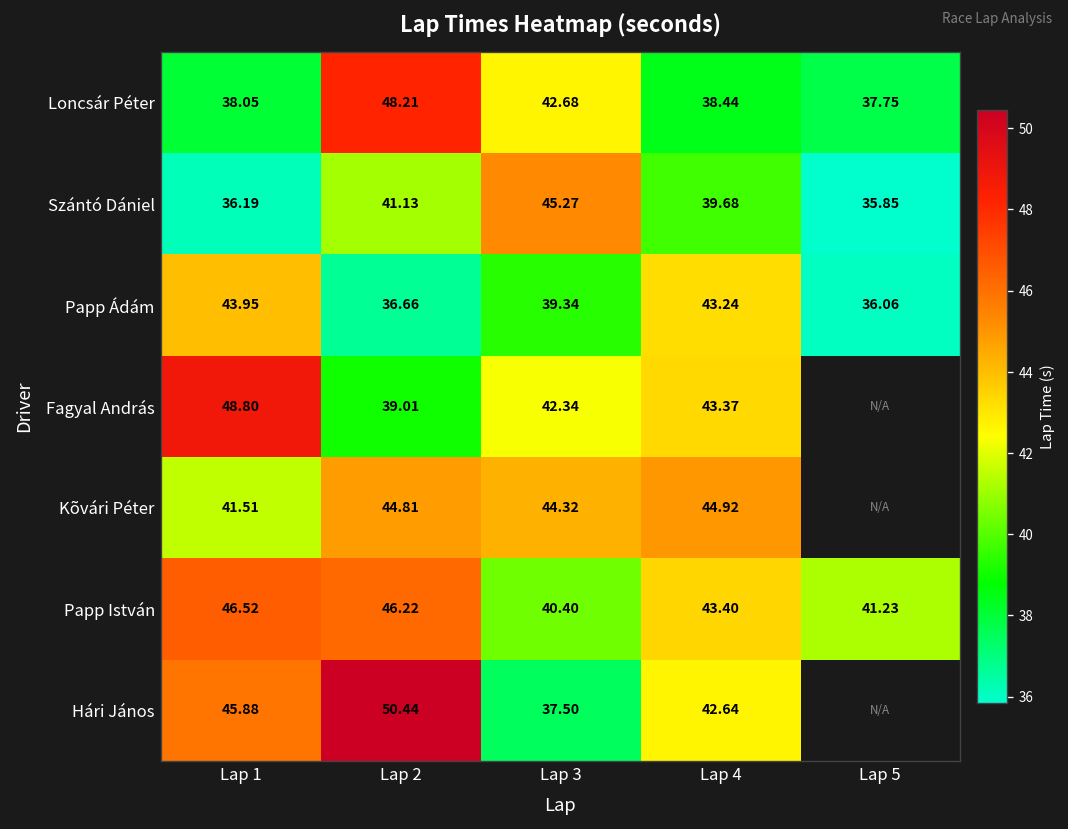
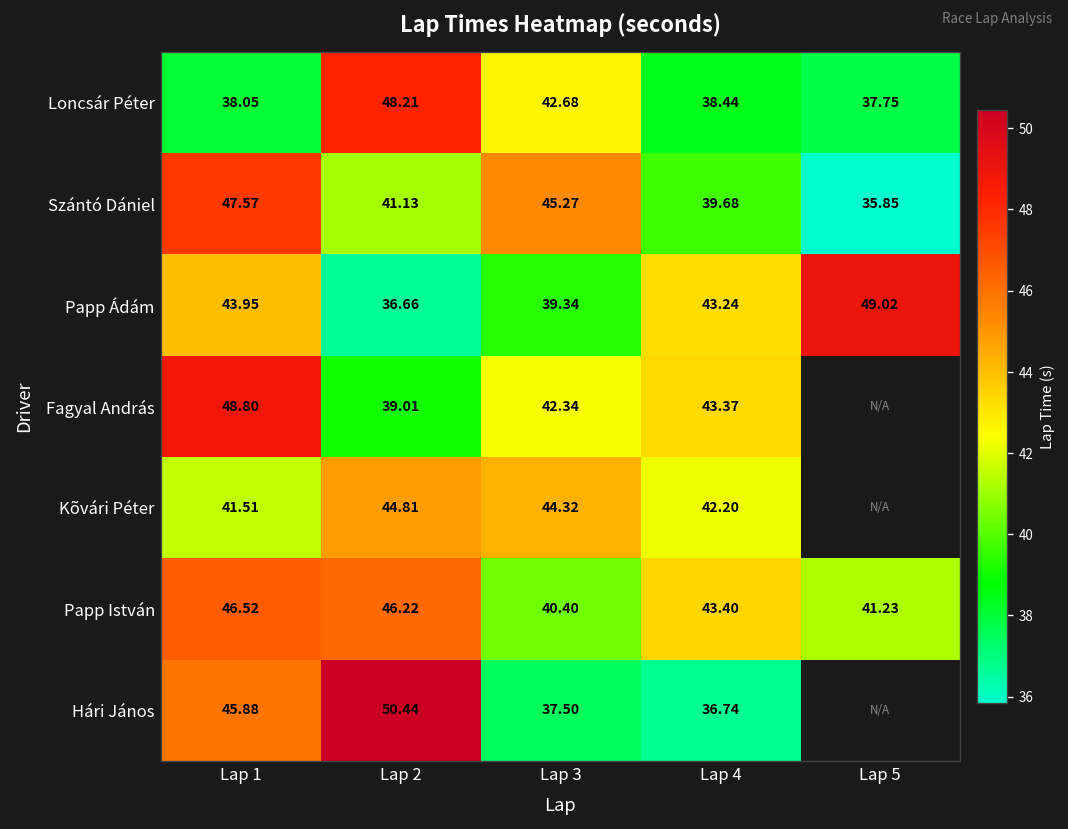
Szántó Dániel, Lap 1: 36.19 -> 47.57
Papp Ádám, Lap 5: 36.06 -> 49.02
Kõvári Péter, Lap 4: 44.92 -> 42.20
Hári János, Lap 4: 42.64 -> 36.74
